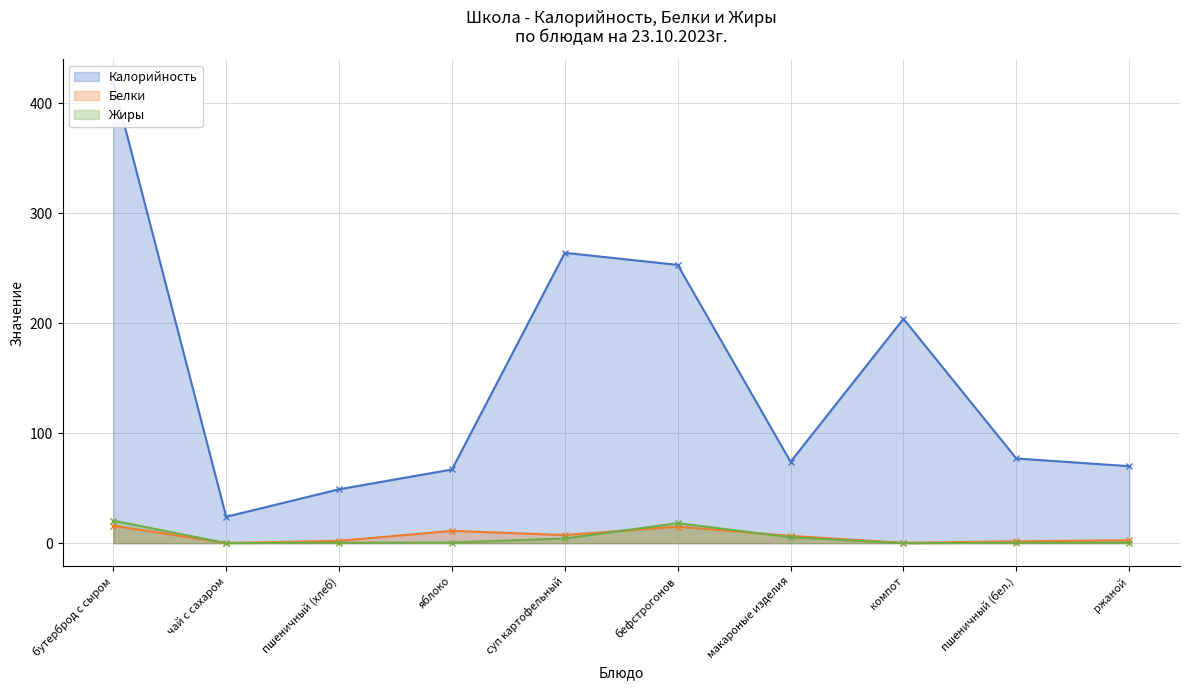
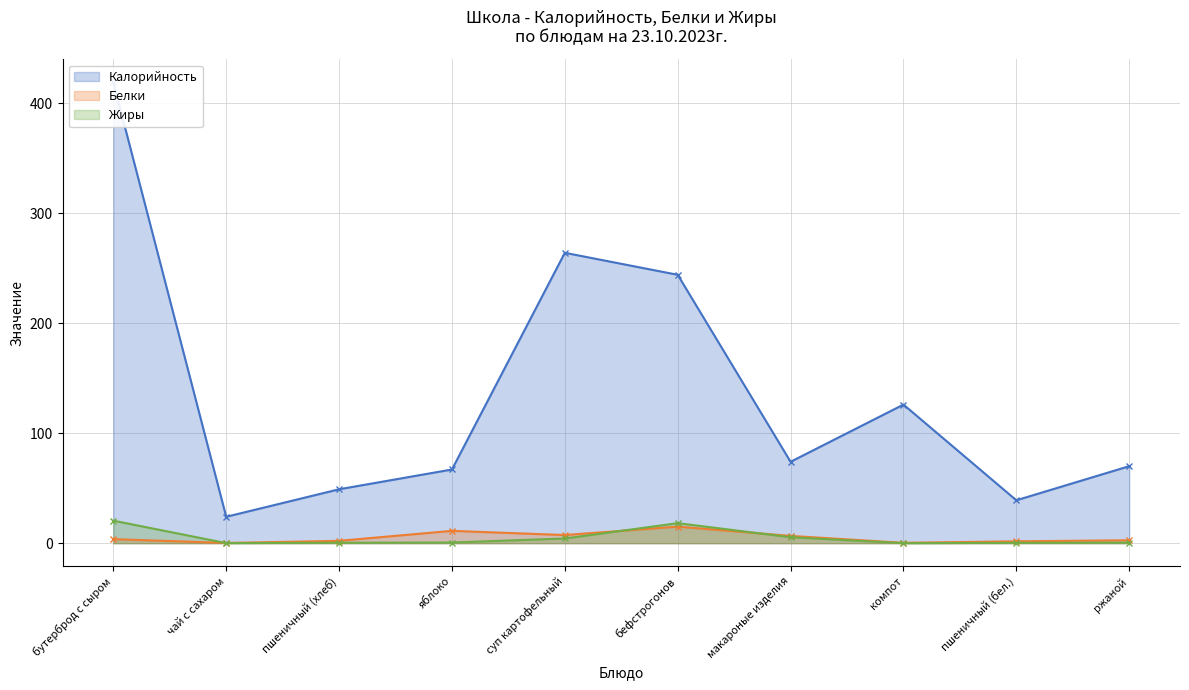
Белки, бутерброд с сыром: 16 -> 4
Калорийность, бефстрогонов: 253 -> 244
Калорийность, компот: 204 -> 126
Калорийность, пшеничный (бел.): 77 -> 39
